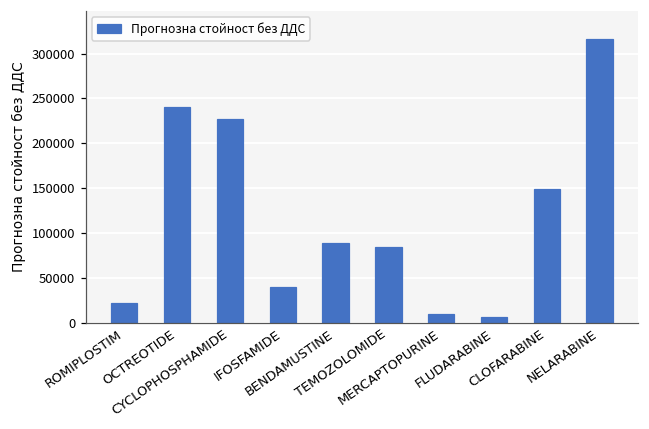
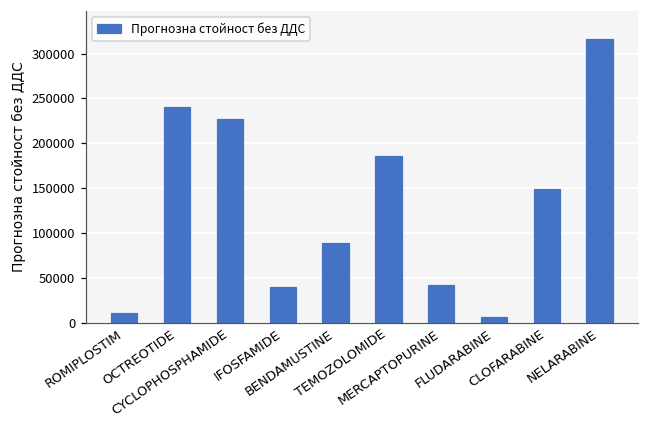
ROMIPLOSTIM: 20000 -> 10000
TEMOZOLOMIDE: 80000 -> 190000
MERCAPTOPURINE: 10000 -> 40000
